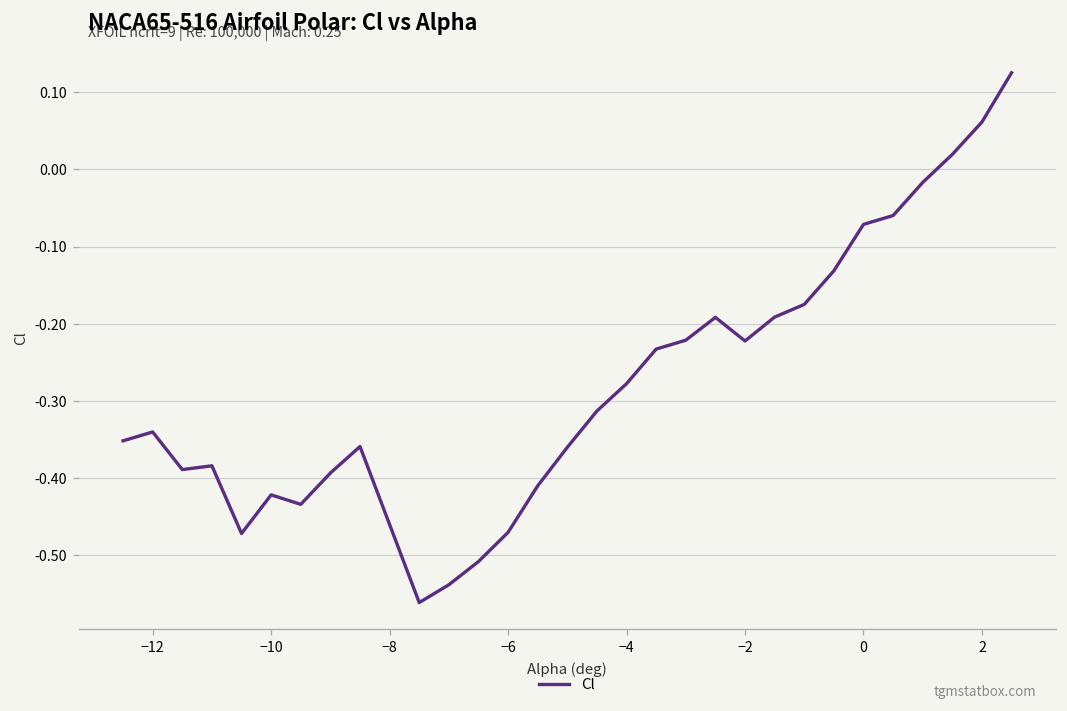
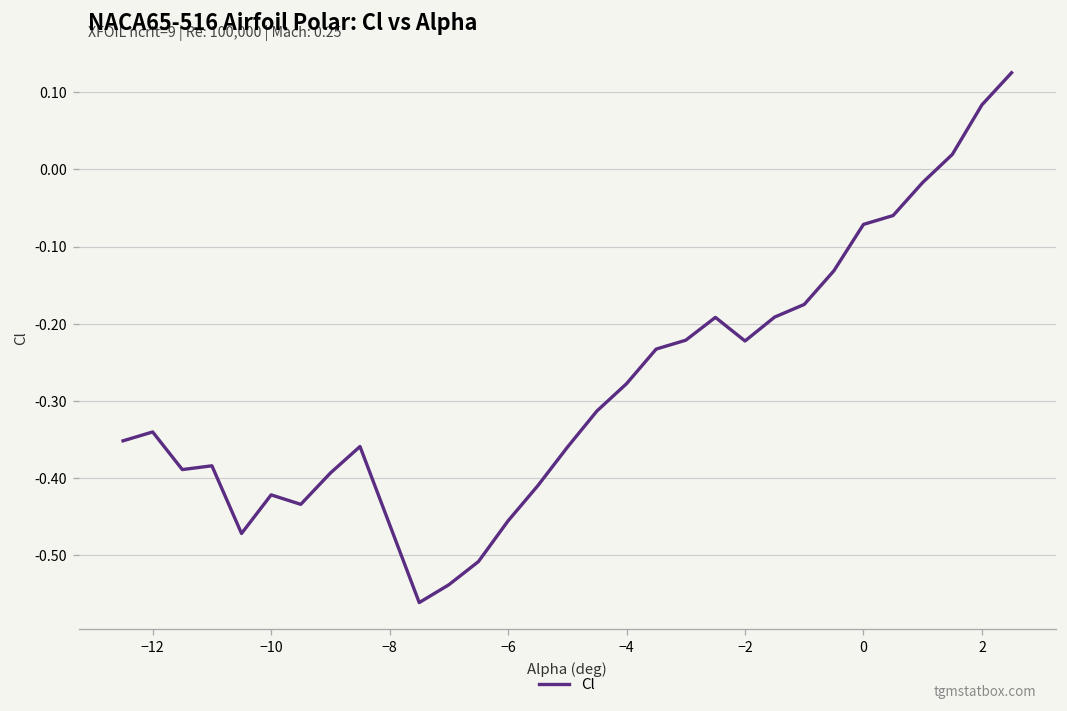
−6: -0.47 -> -0.46
2: 0.06 -> 0.08
